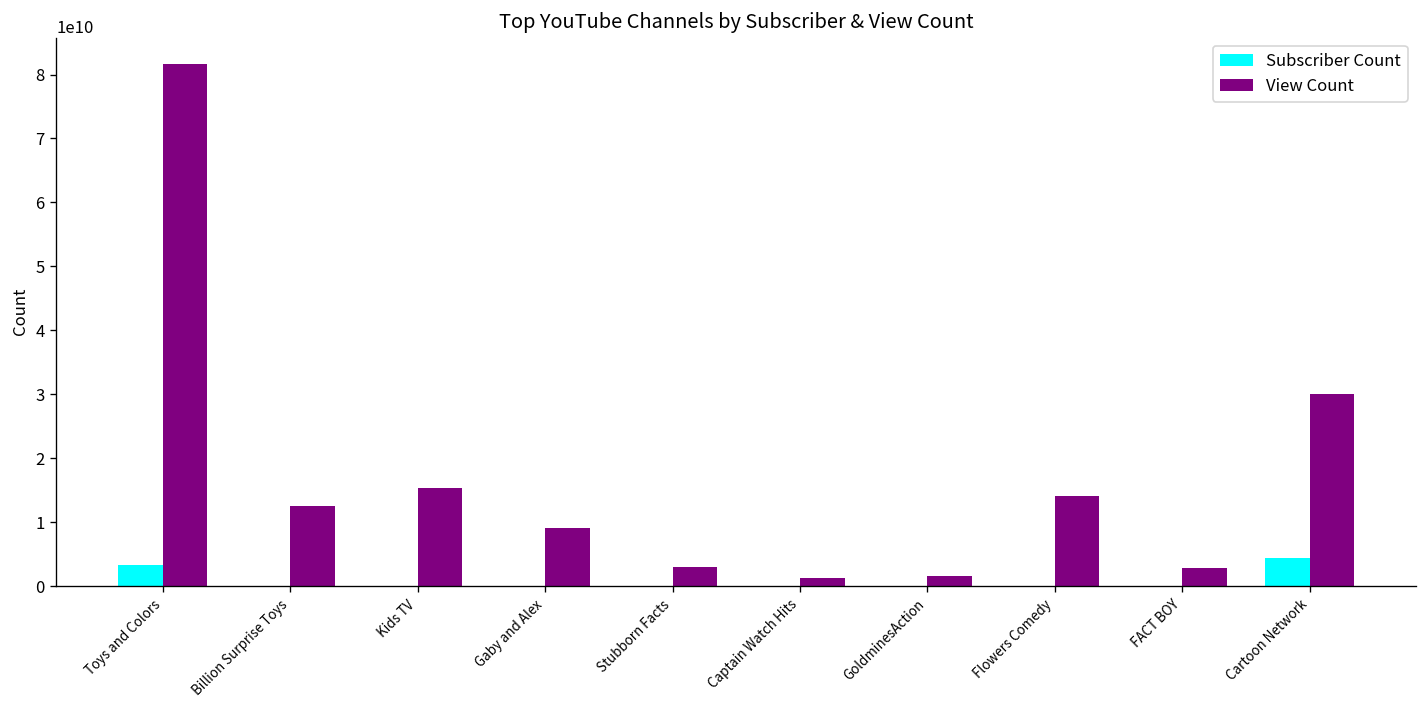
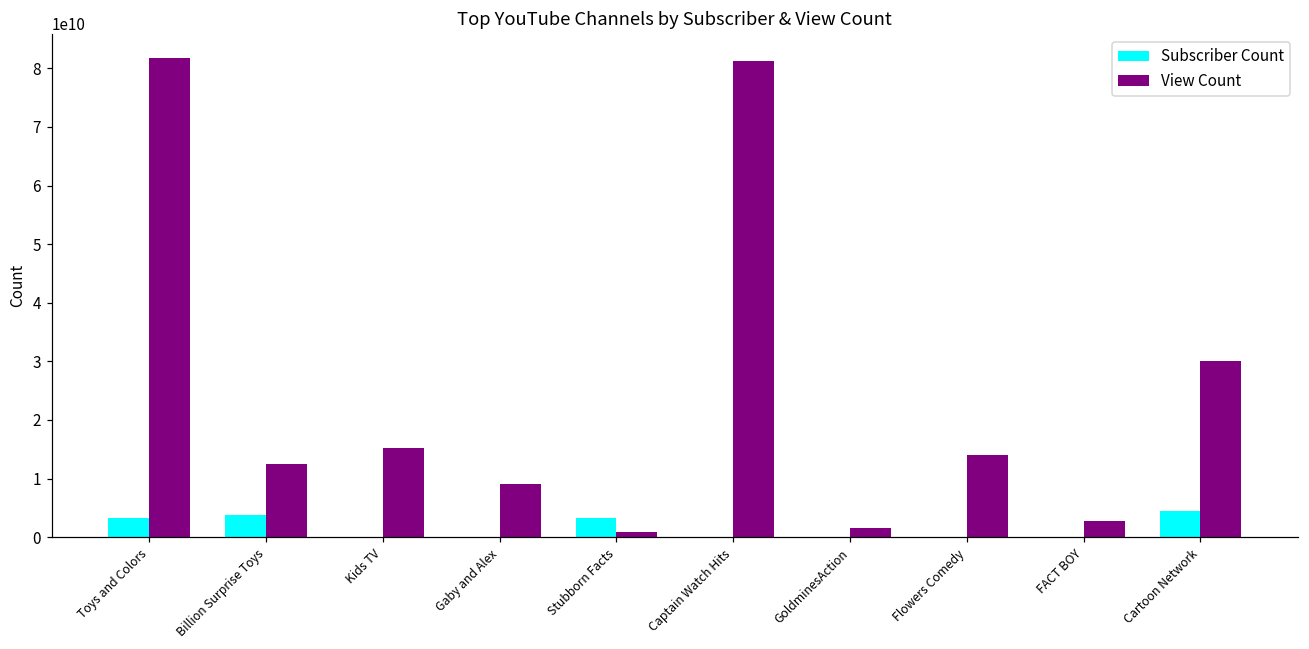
Subscriber Count, Billion Surprise Toys: 0 -> 4000000000
Subscriber Count, Stubborn Facts: 0 -> 3000000000
View Count, Stubborn Facts: 3000000000 -> 1000000000
View Count, Captain Watch Hits: 1000000000 -> 81000000000
